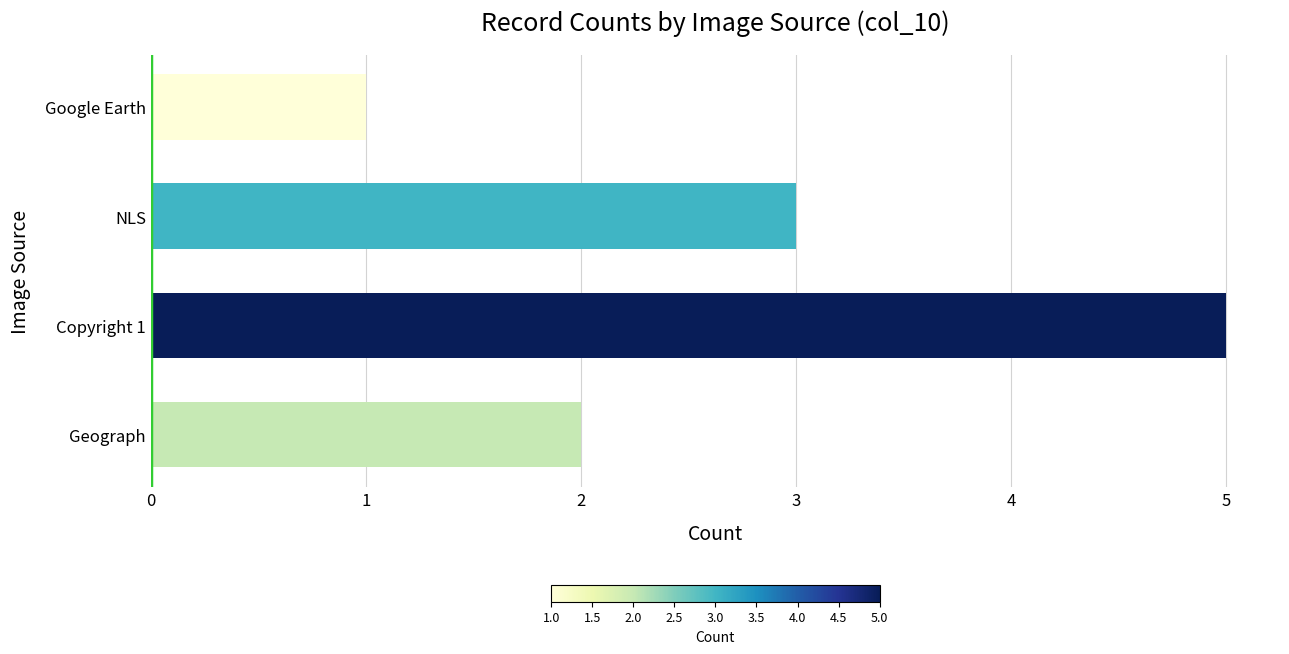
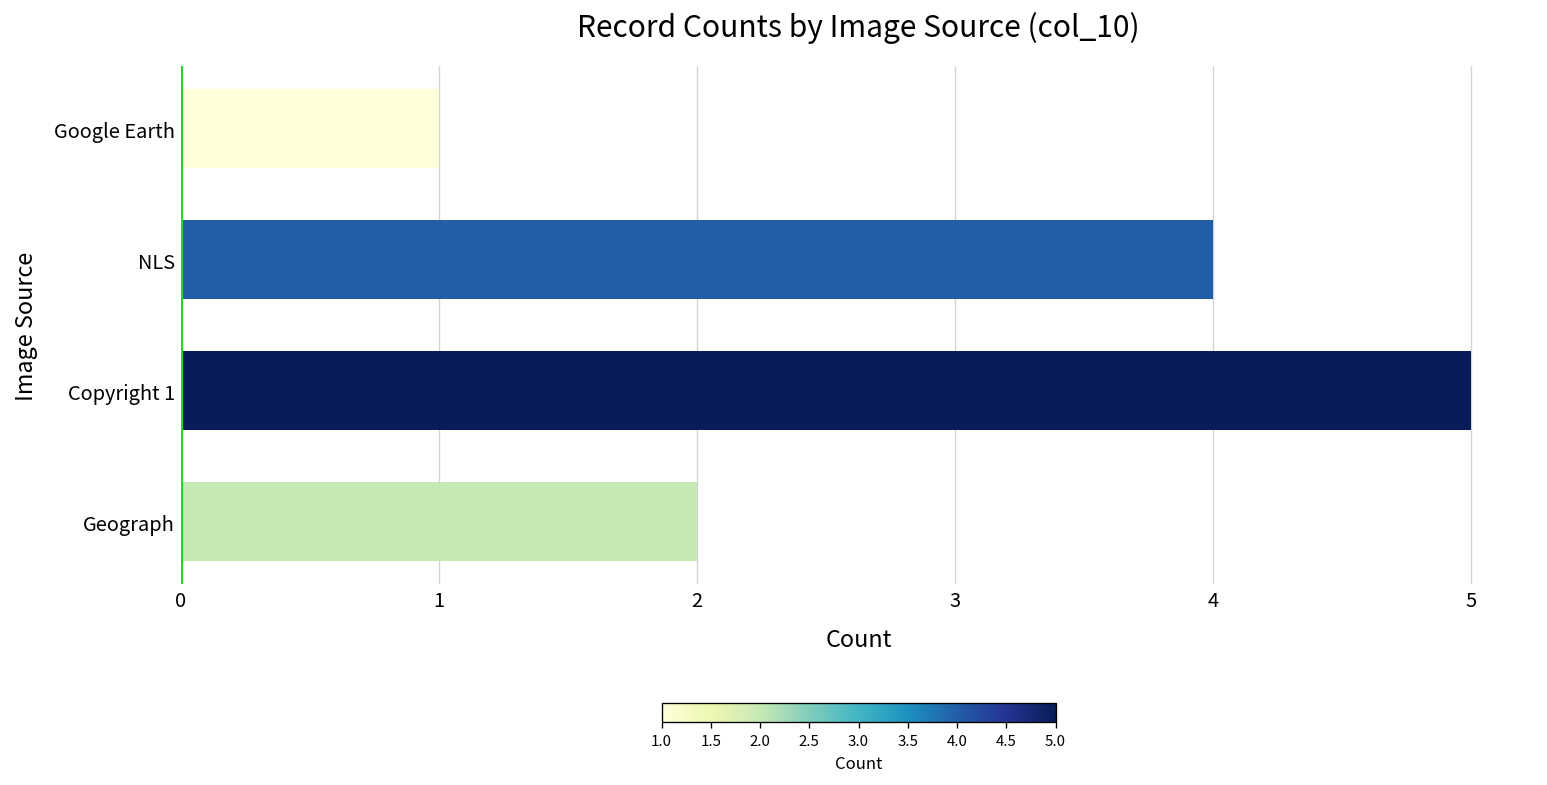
NLS: 3 -> 4
